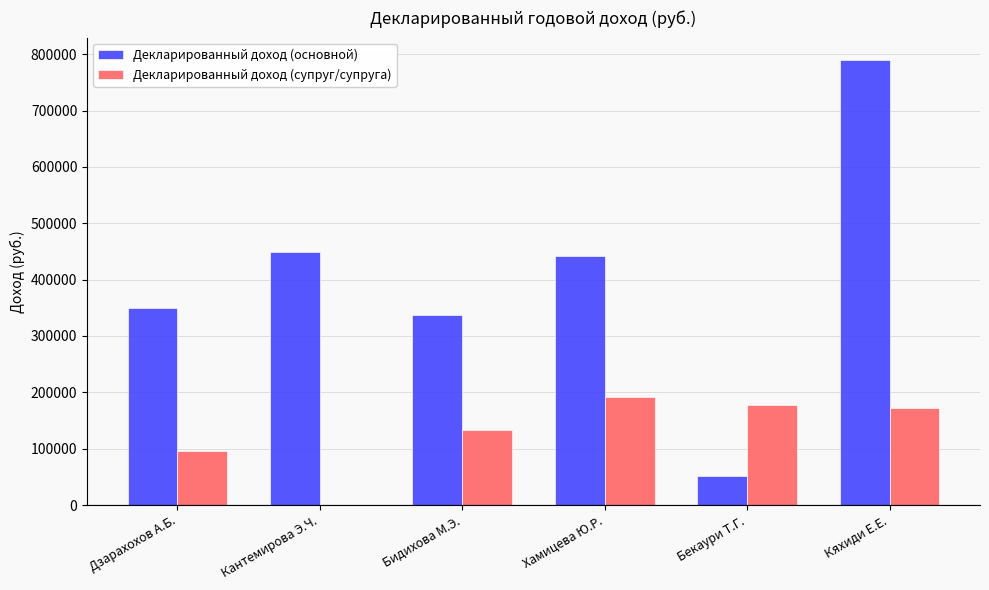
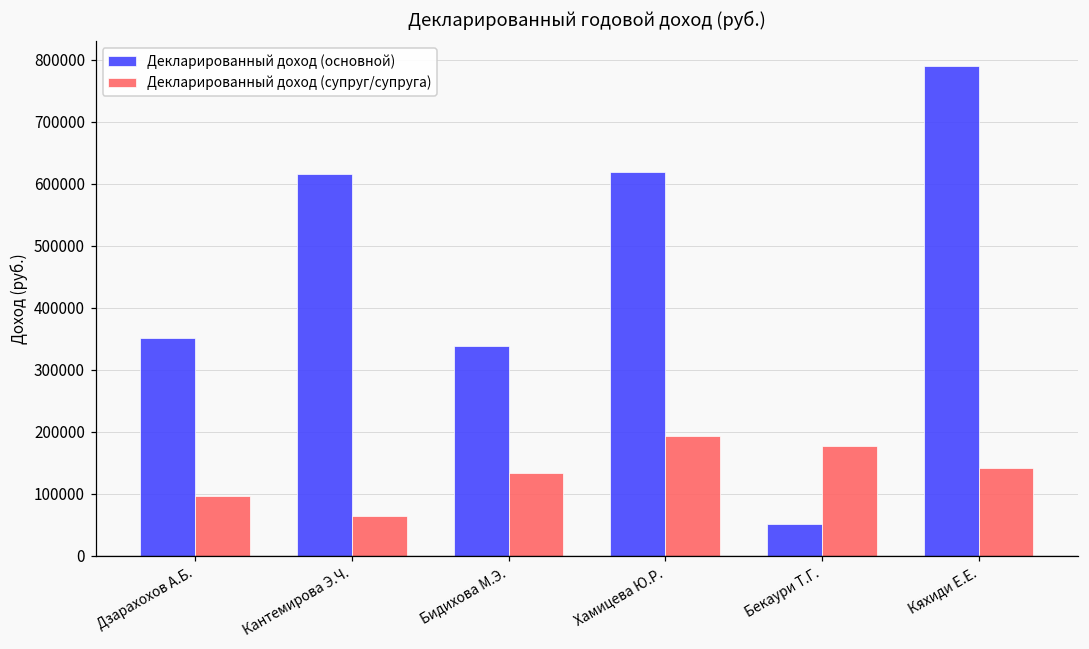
Декларированный доход (основной), Кантемирова Э.Ч.: 450000 -> 620000
Декларированный доход (супруг/супруга), Кантемирова Э.Ч.: 0 -> 60000
Декларированный доход (основной), Хамицева Ю.Р.: 440000 -> 620000
Декларированный доход (супруг/супруга), Кяхиди Е.Е.: 170000 -> 140000
